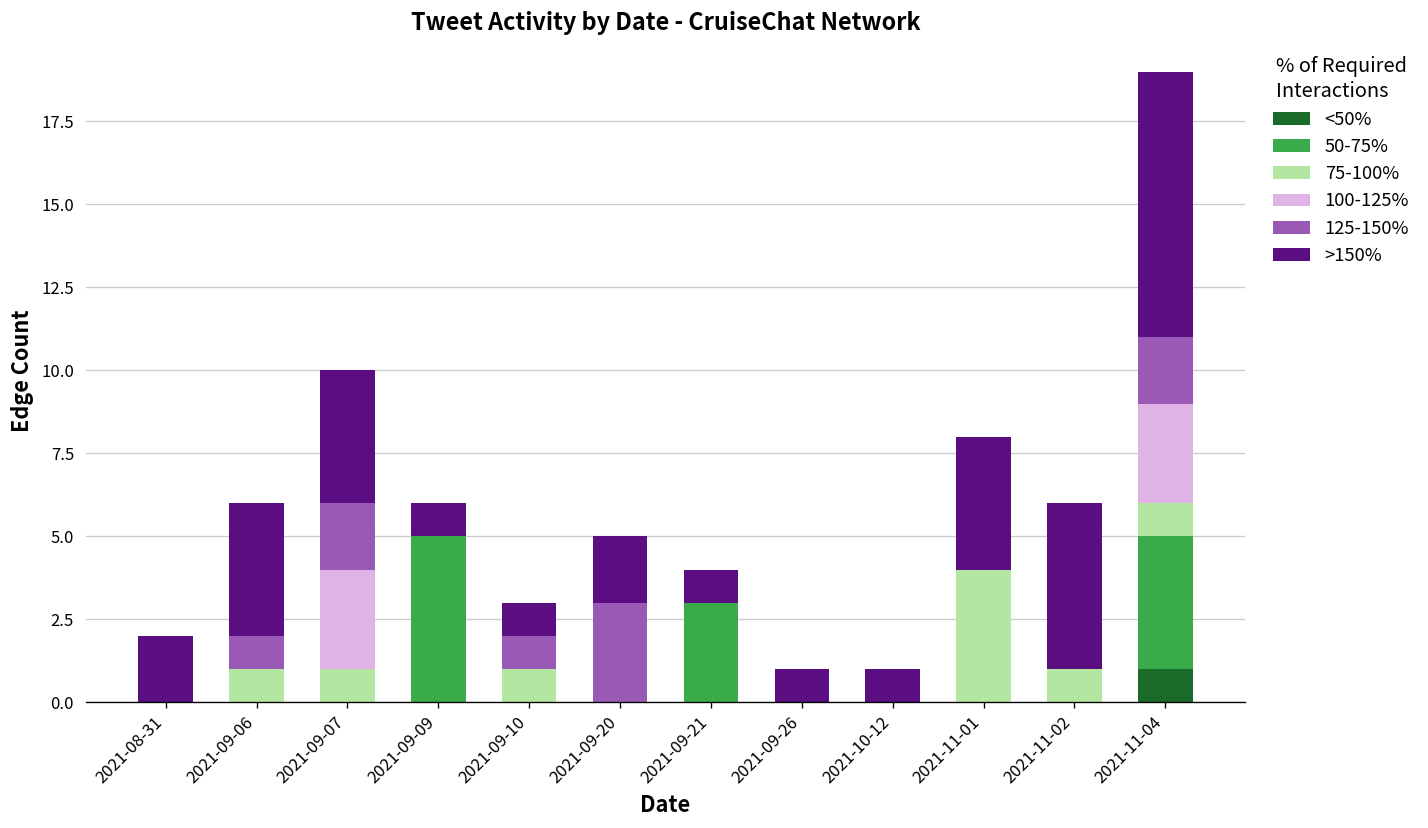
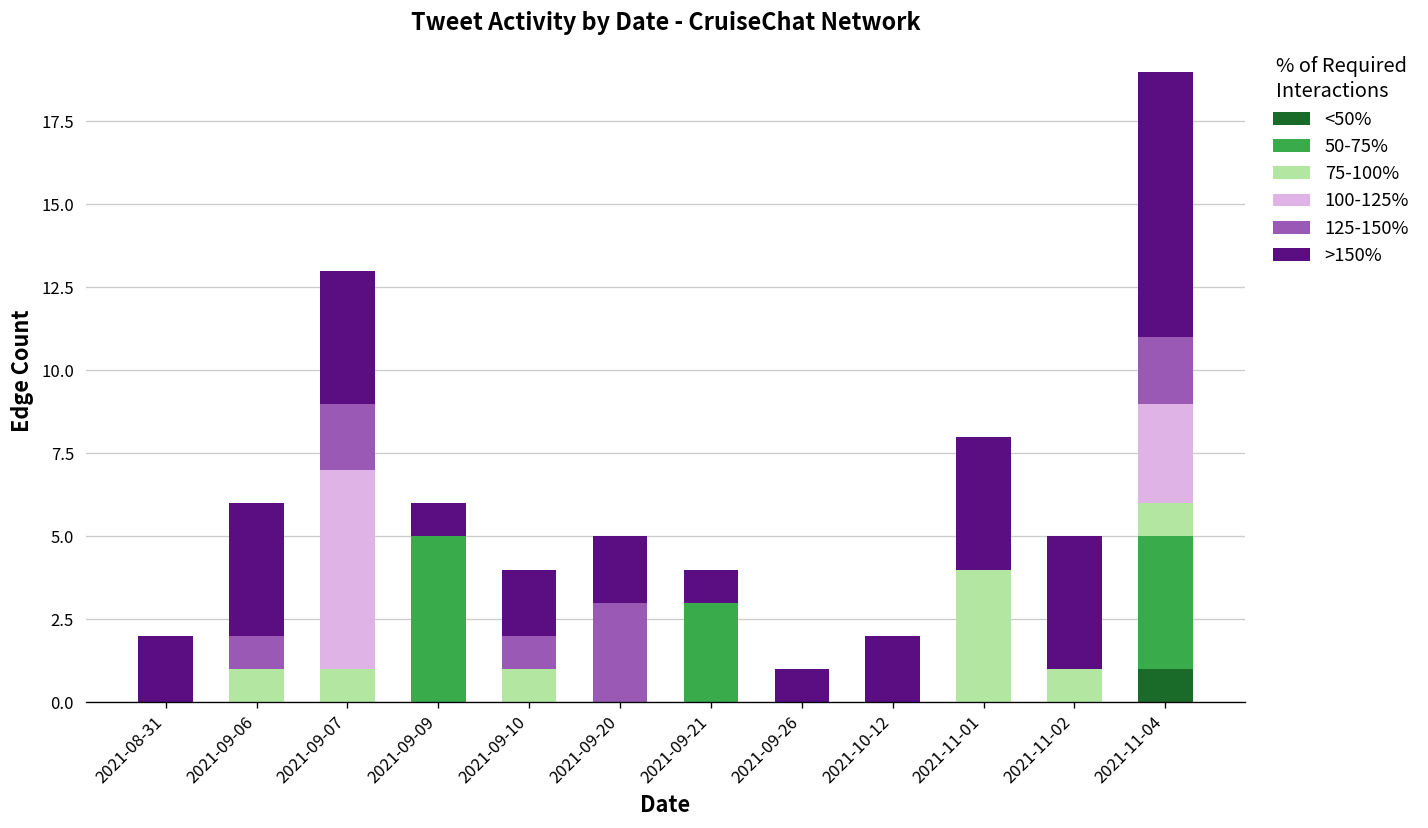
100-125%, 2021-09-07: 3 -> 6
>150%, 2021-09-10: 1 -> 2
>150%, 2021-10-12: 1 -> 2
>150%, 2021-11-02: 5 -> 4
